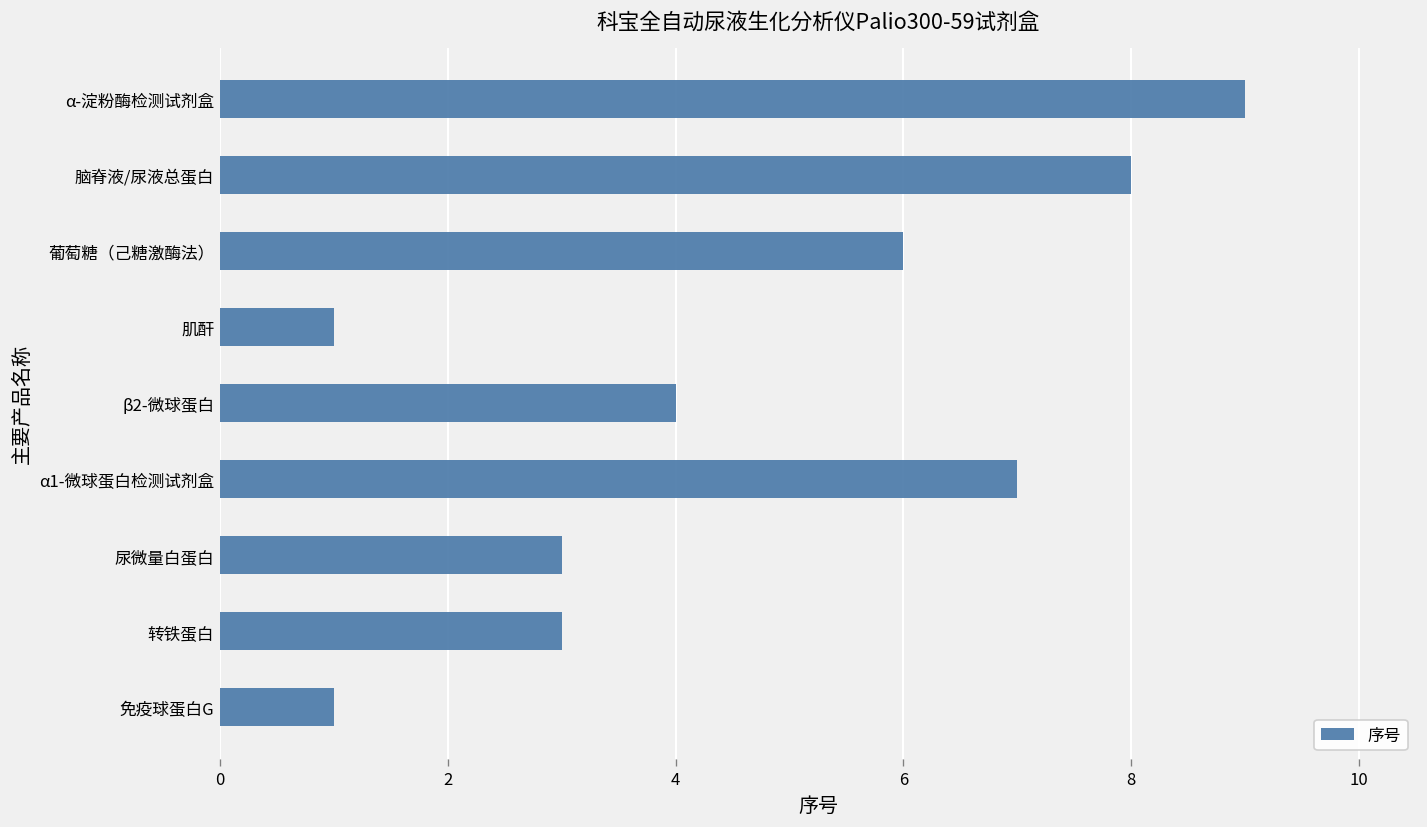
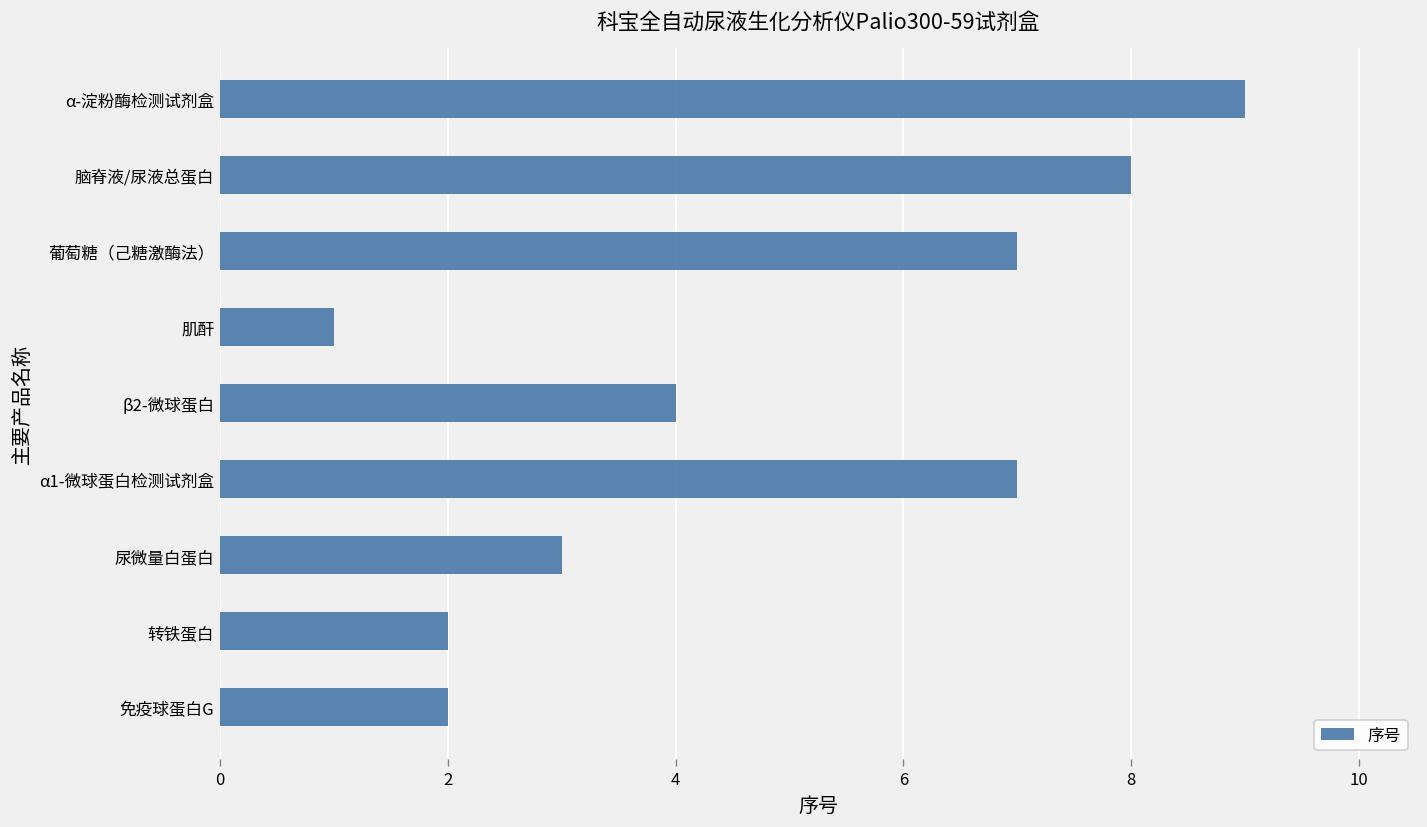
葡萄糖（己糖激酶法）: 6 -> 7
转铁蛋白: 3 -> 2
免疫球蛋白G: 1 -> 2
